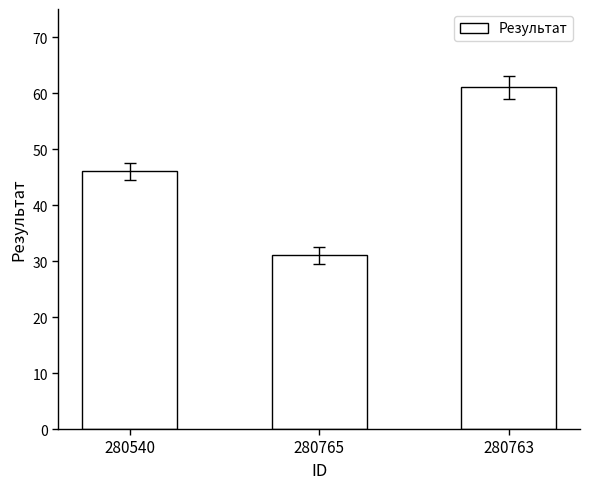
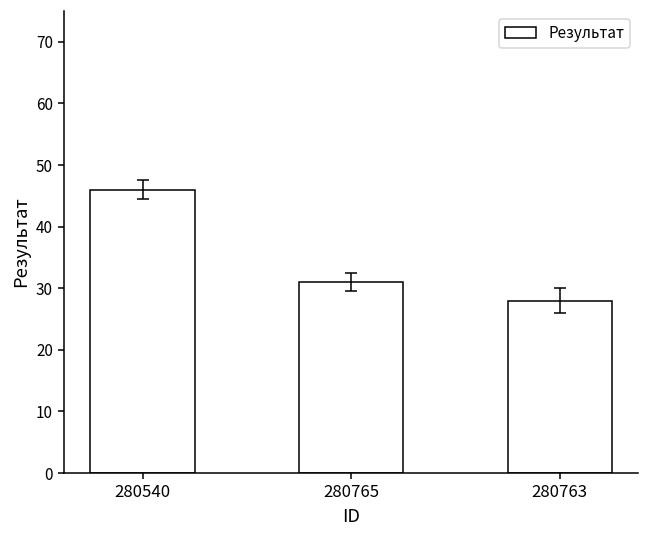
Результат, 280763: 61 -> 28
